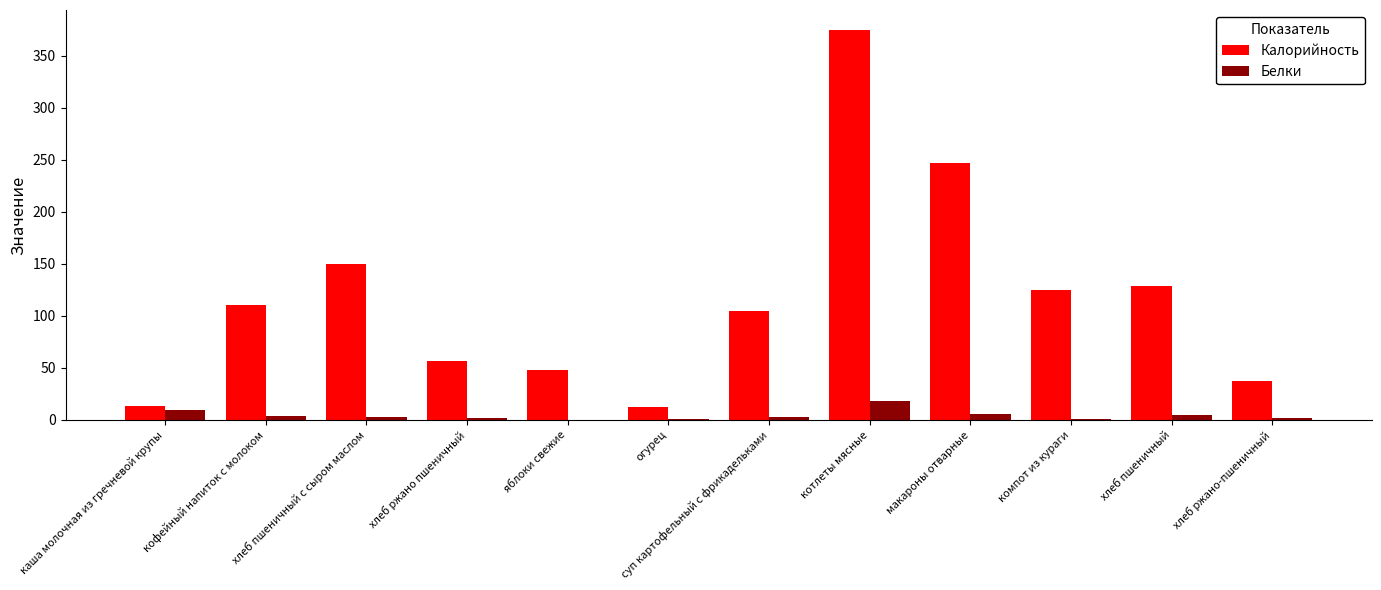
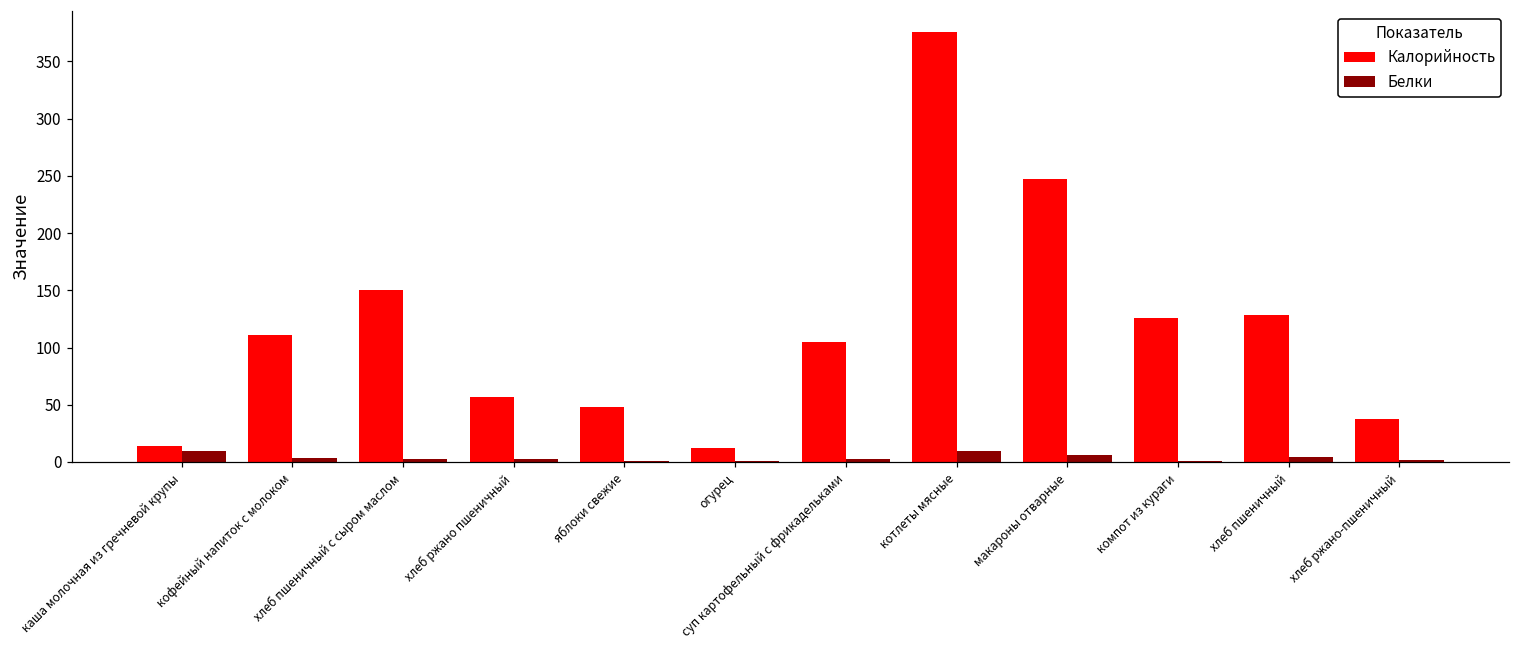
Белки, котлеты мясные: 18 -> 9
